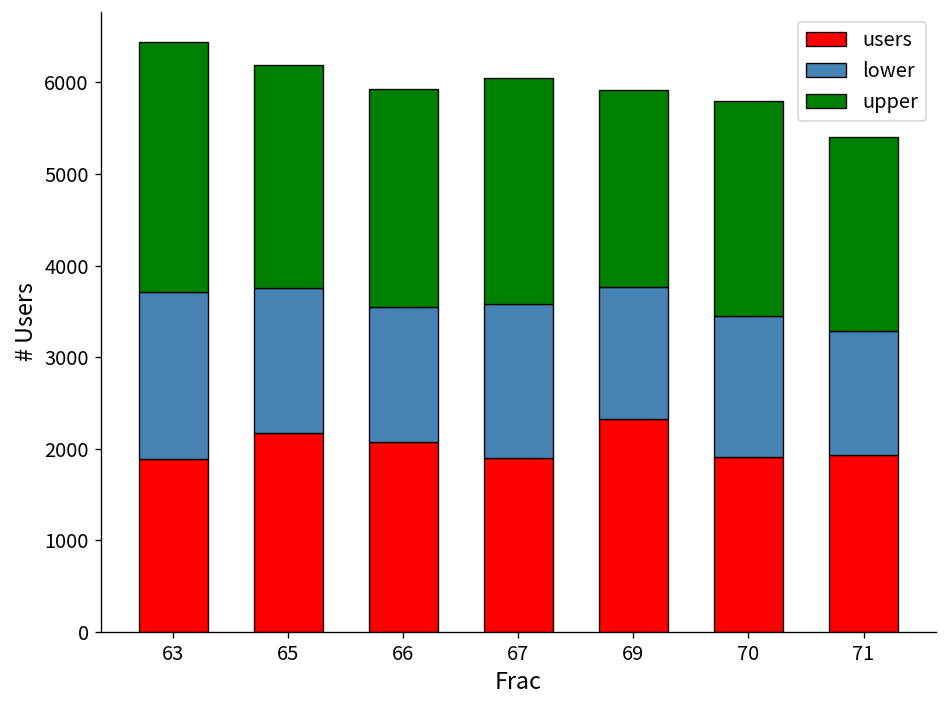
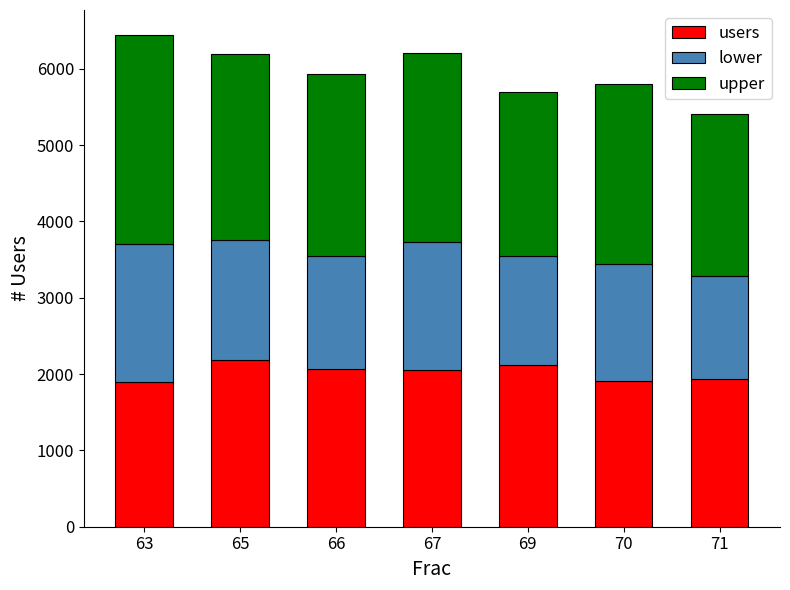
users, 67: 1900 -> 2100
users, 69: 2300 -> 2100
